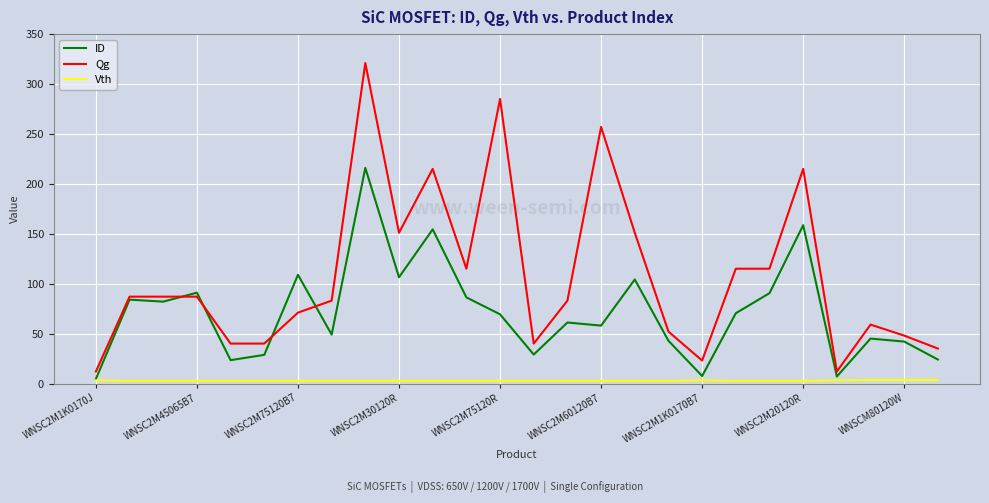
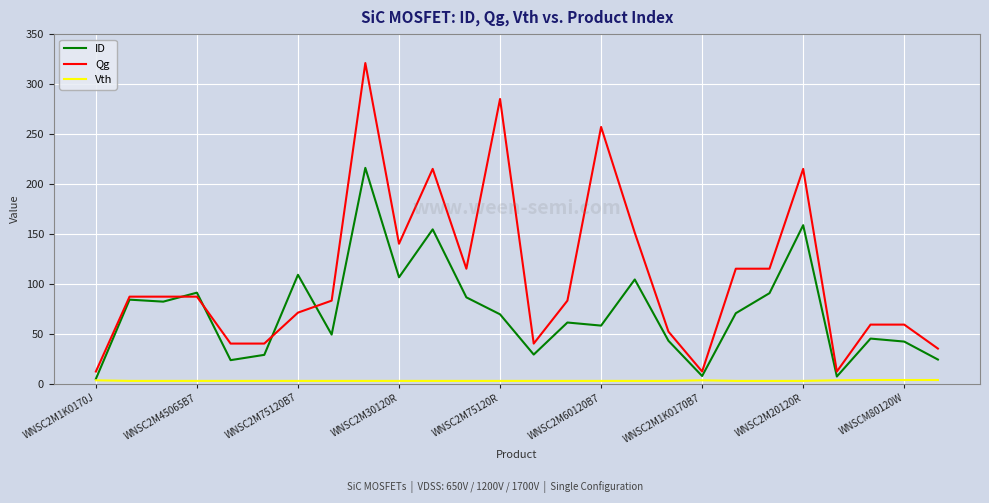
Qg, WNSC2M30120R: 150 -> 140
Qg, WNSC2M1K0170B7: 20 -> 10
Qg, WNSCM80120W: 50 -> 60
